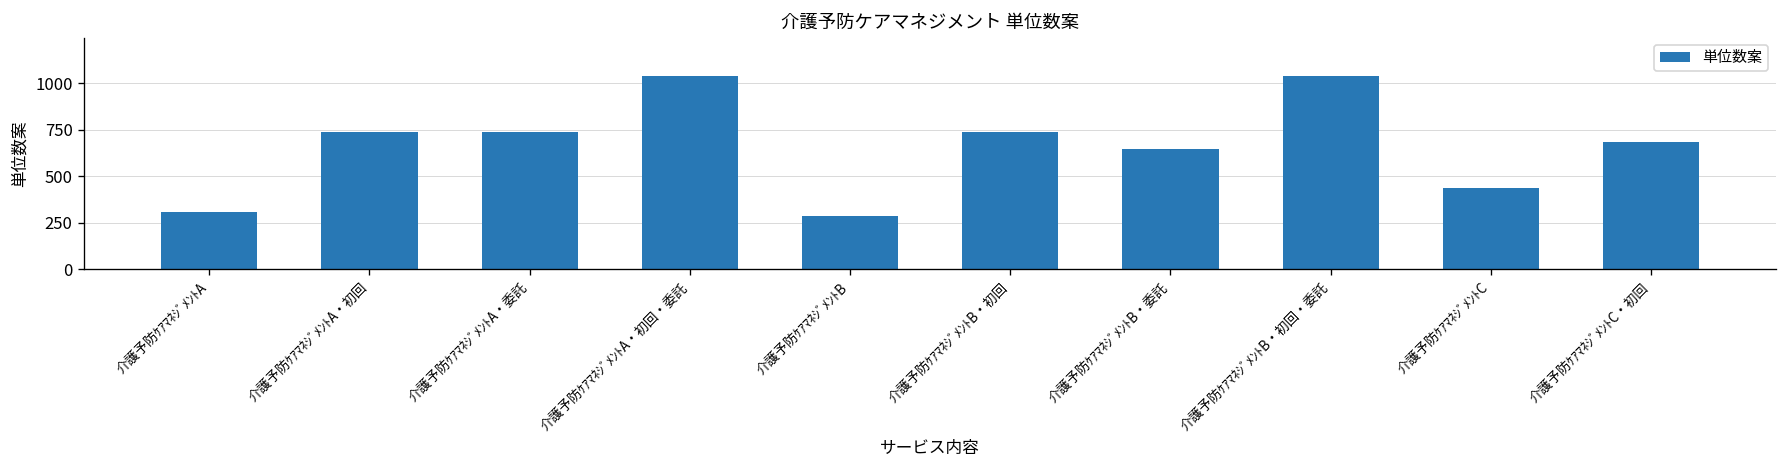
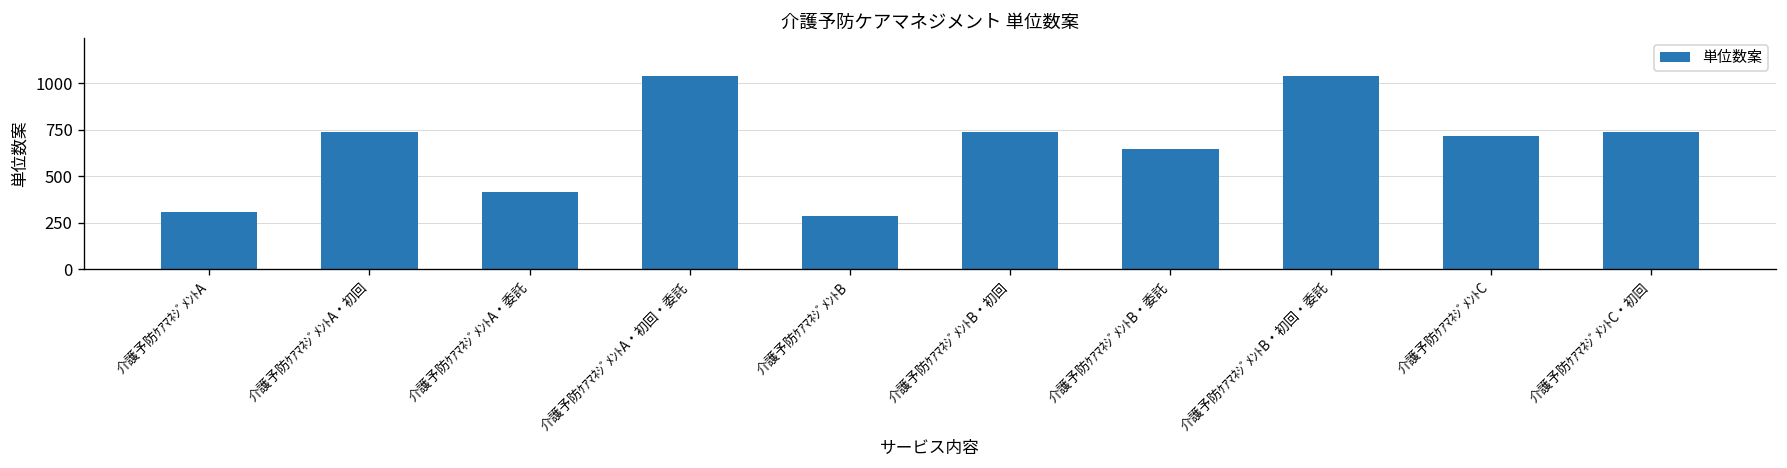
介護予防ｹｱﾏﾈｼﾞﾒﾝﾄA・委託: 740 -> 420
介護予防ｹｱﾏﾈｼﾞﾒﾝﾄC: 440 -> 720
介護予防ｹｱﾏﾈｼﾞﾒﾝﾄC・初回: 680 -> 740
